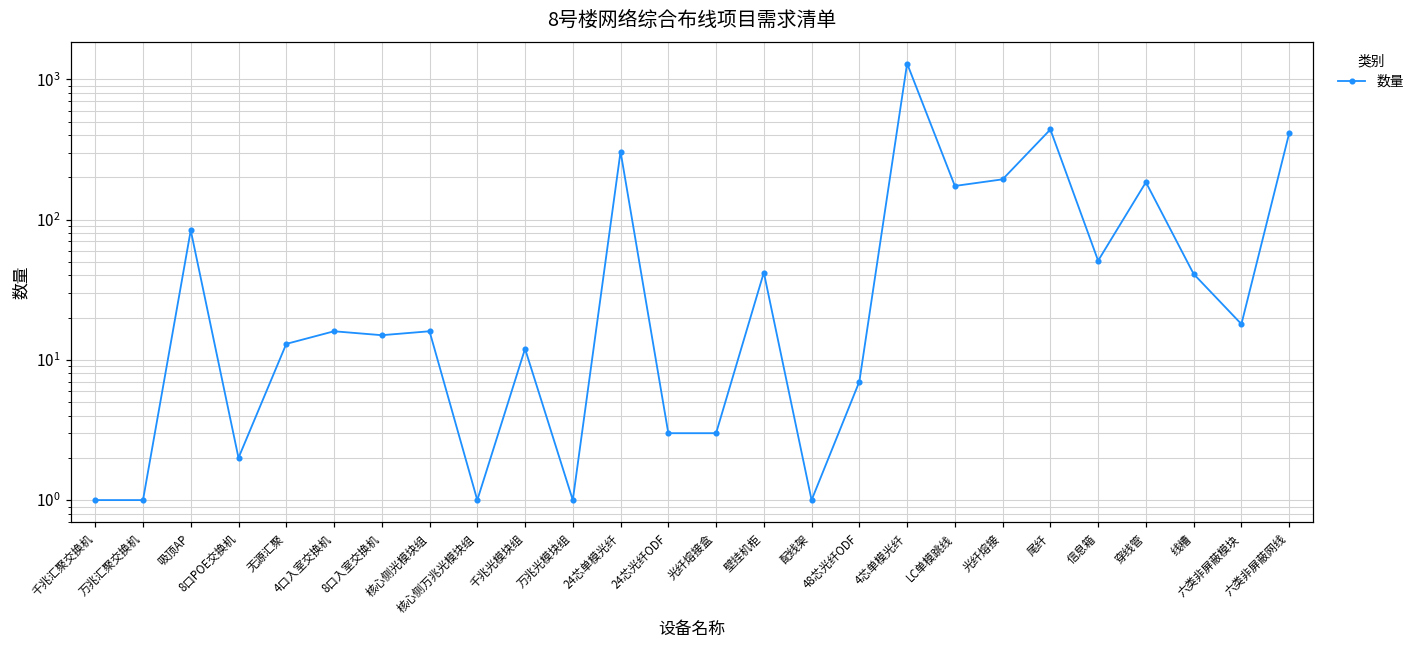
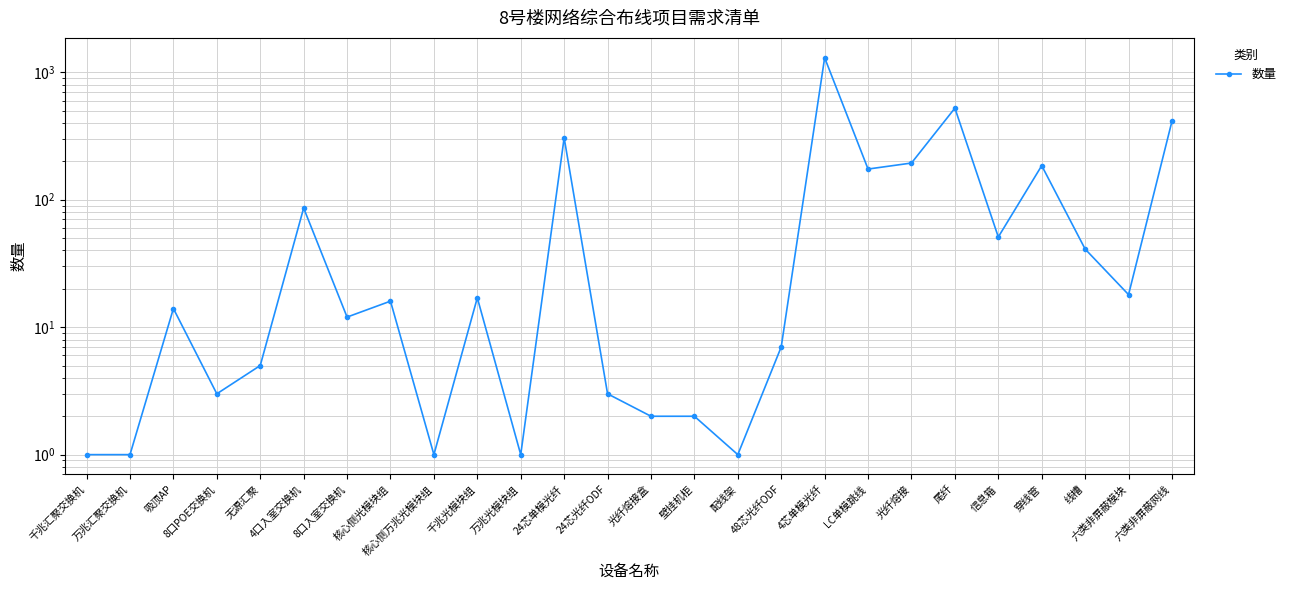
吸顶AP: 80 -> 14
8口POE交换机: 2 -> 3
无源汇聚: 13 -> 5
4口入室交换机: 16 -> 90
8口入室交换机: 15 -> 12
千兆光模块组: 12 -> 17
光纤熔接盒: 3 -> 2
壁挂机柜: 42 -> 2
尾纤: 440 -> 520
